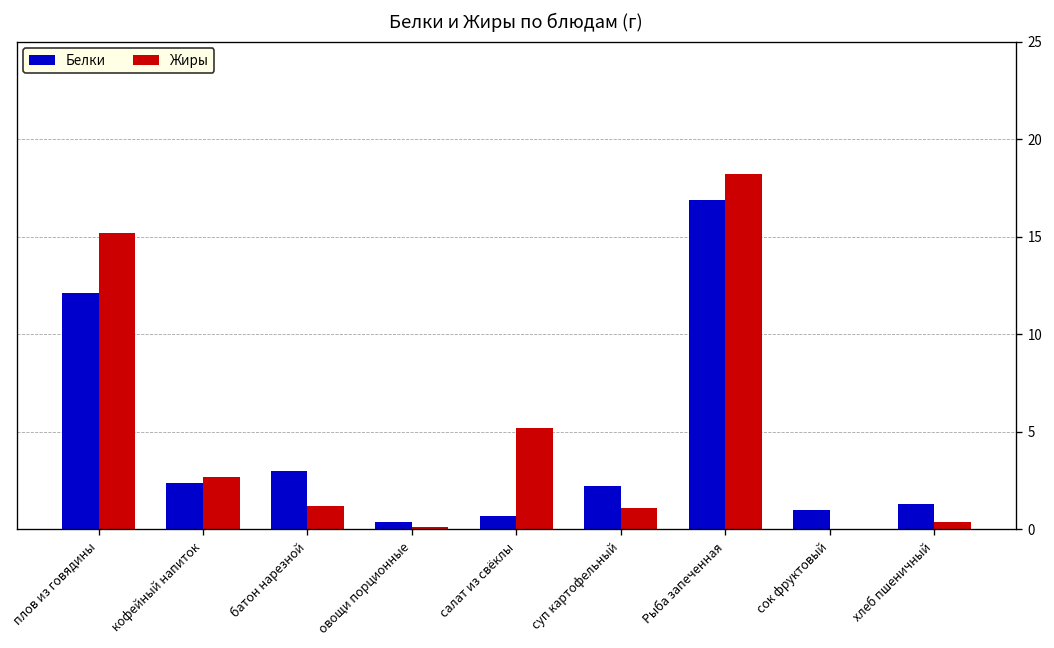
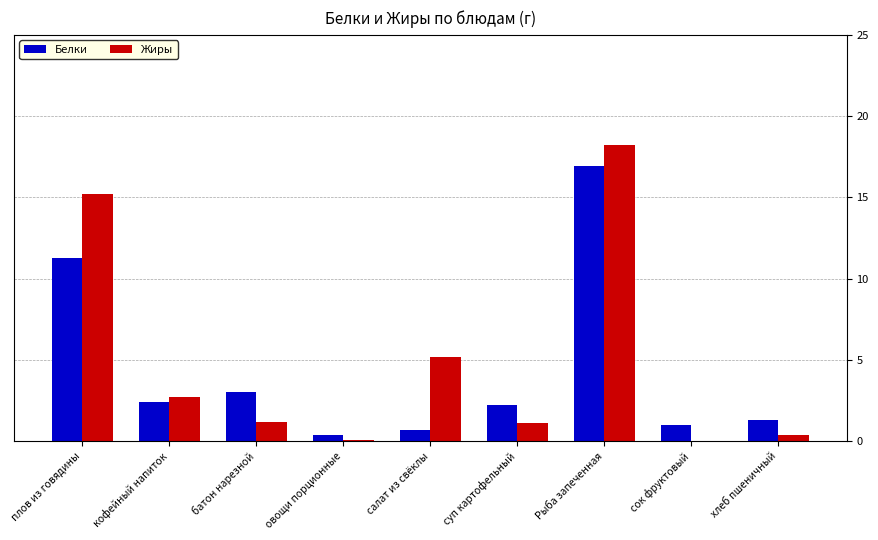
Белки, плов из говядины: 12.1 -> 11.3
